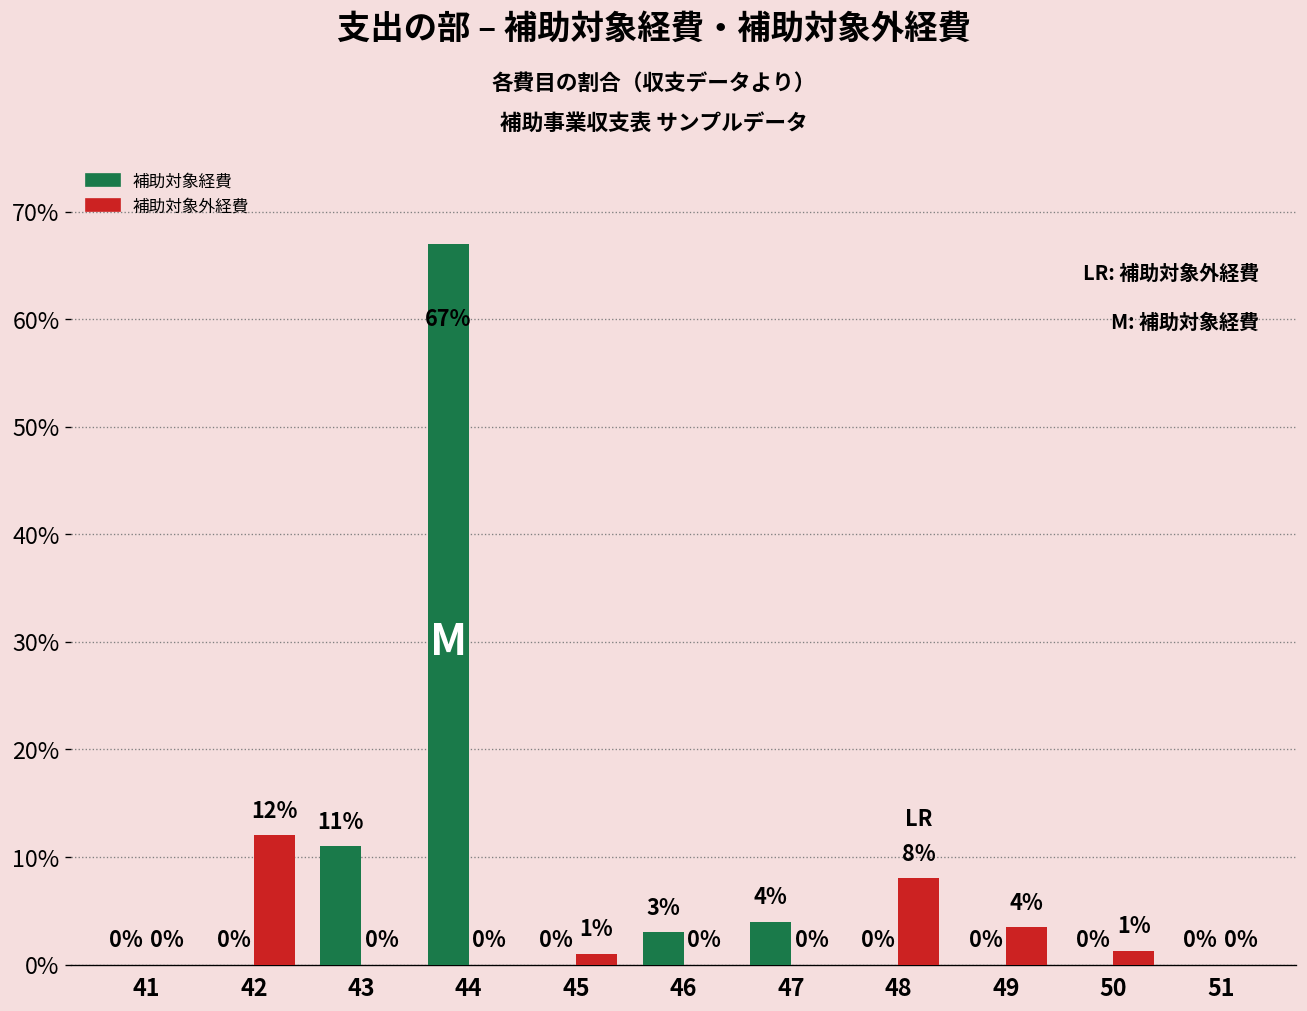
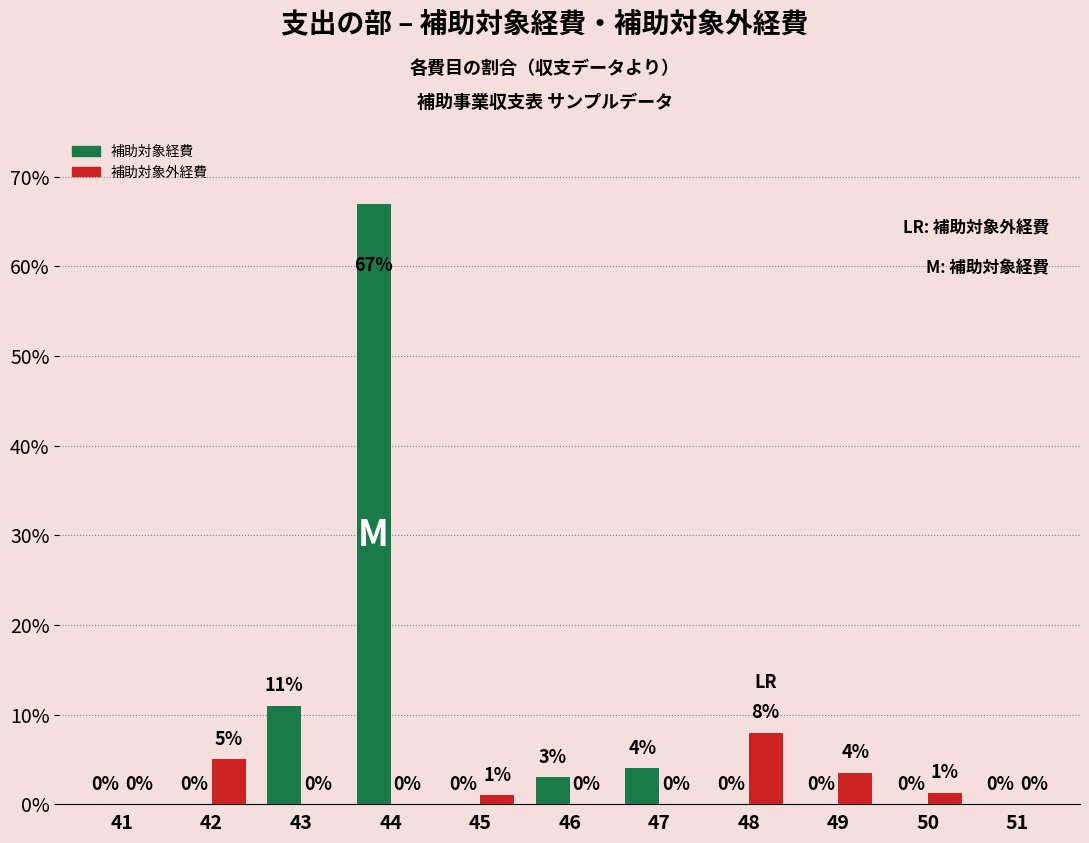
補助対象外経費, 42: 12% -> 5%
